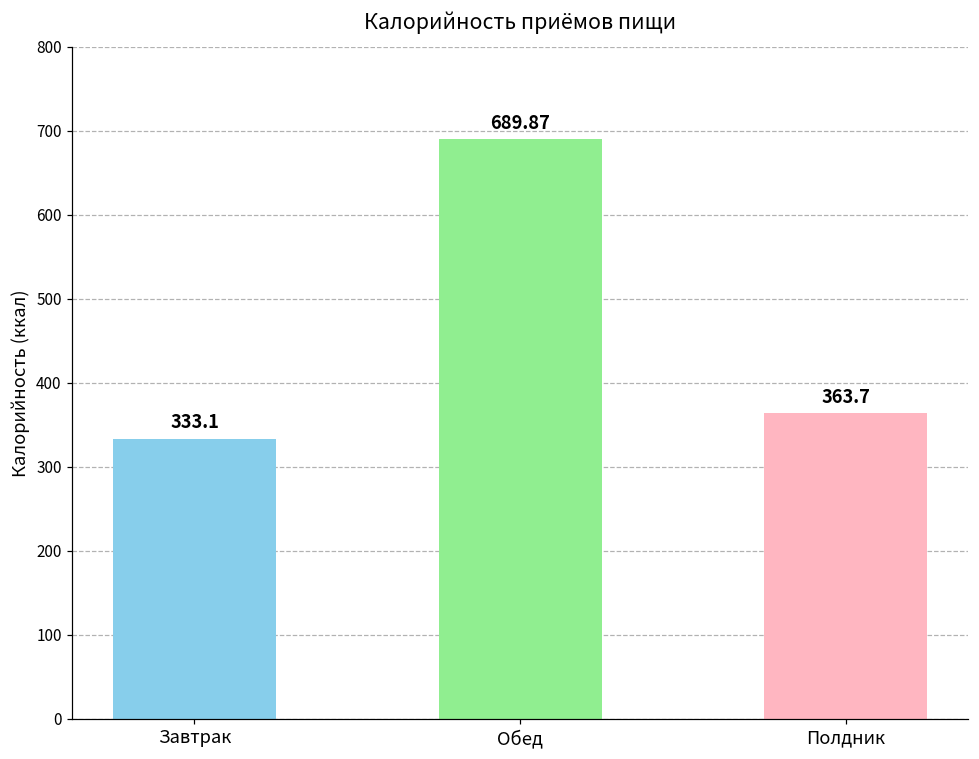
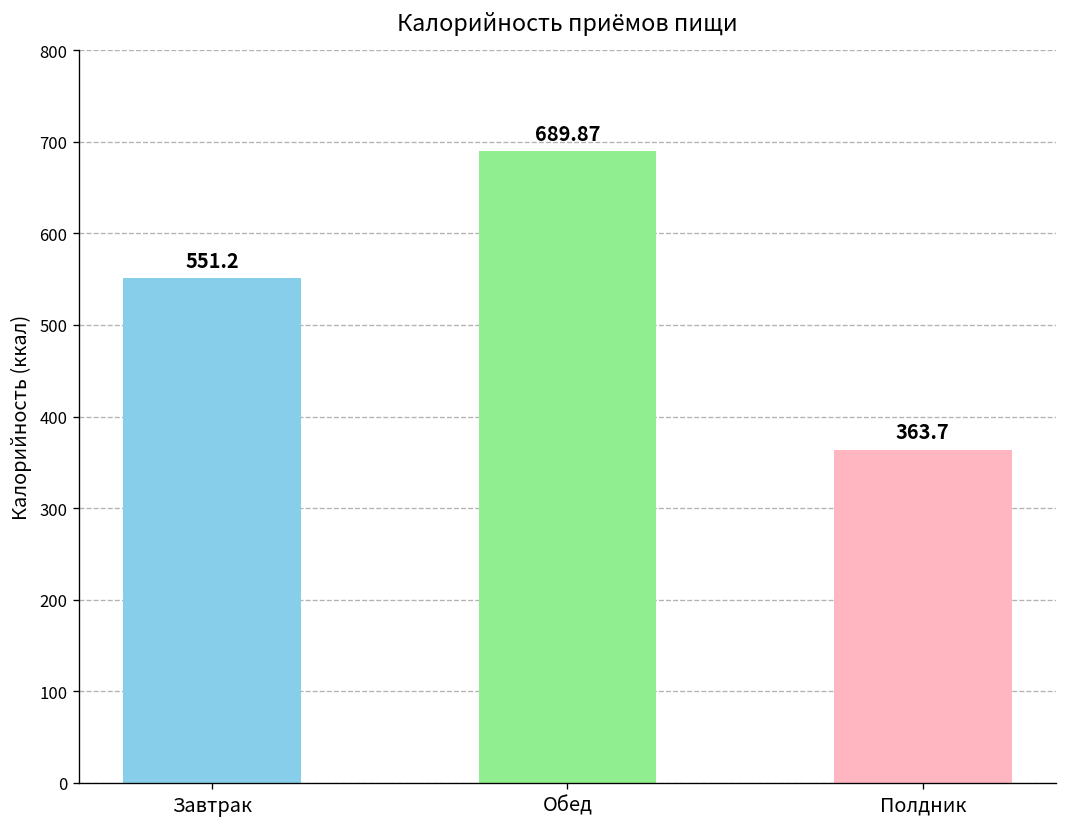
Завтрак: 333.1 -> 551.2
